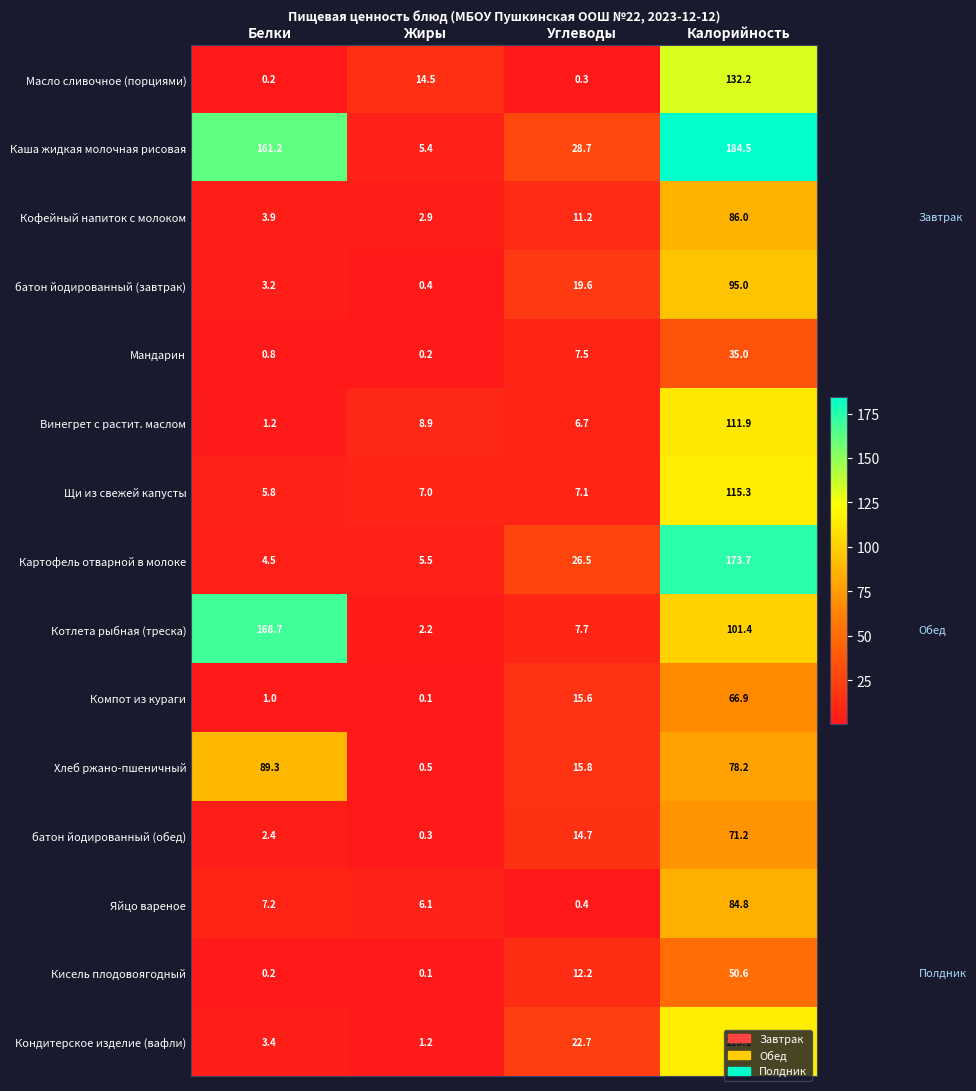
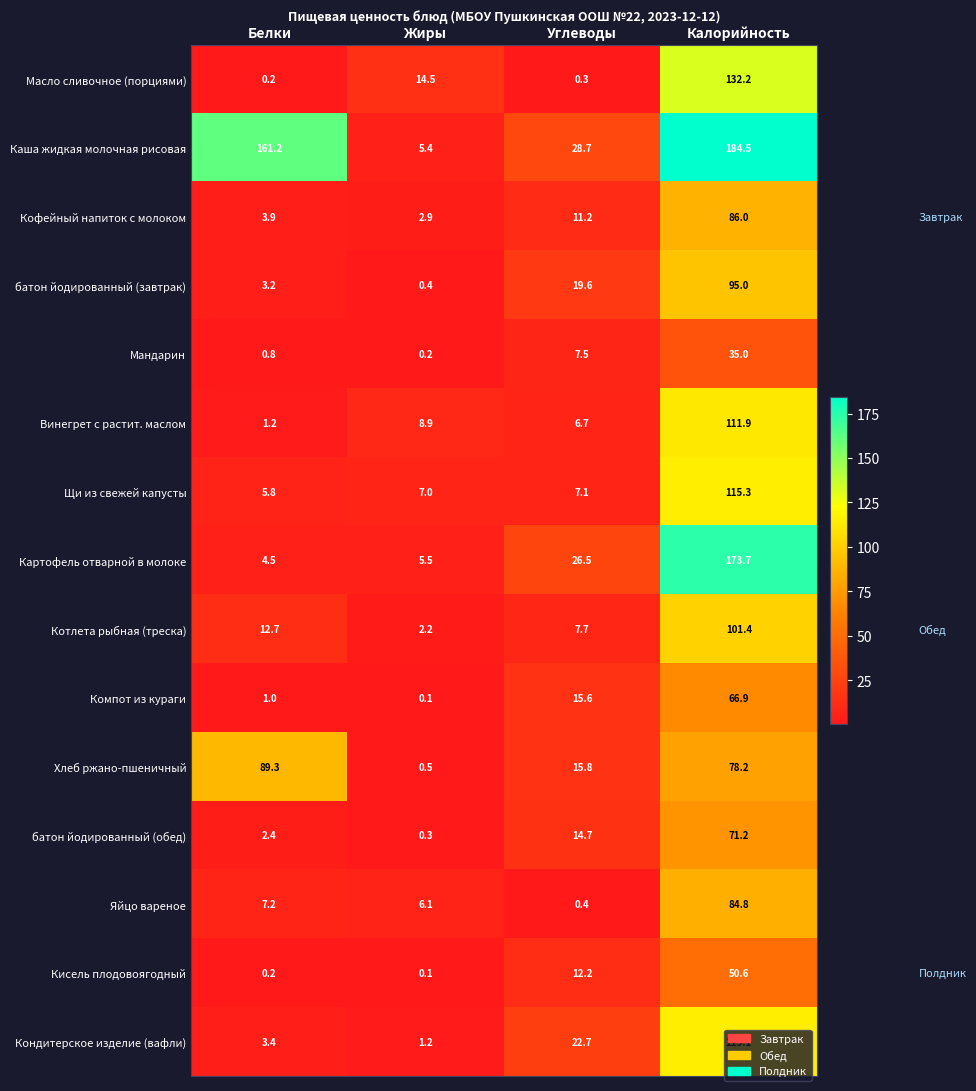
Котлета рыбная (треска), Белки: 168.7 -> 12.7
